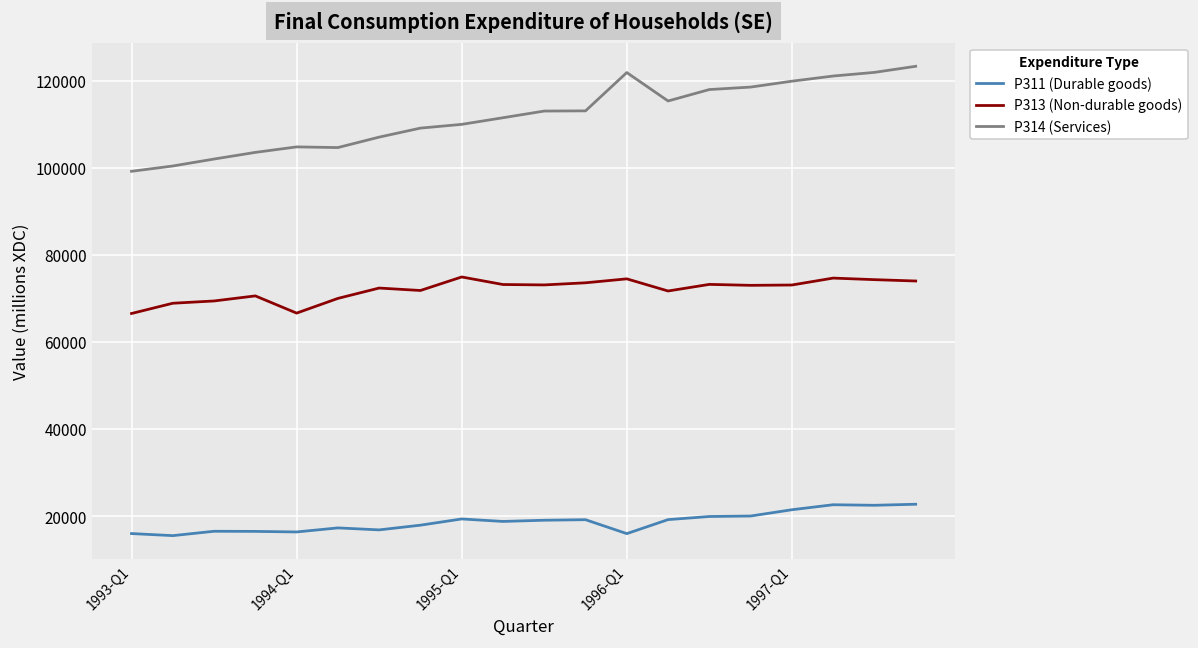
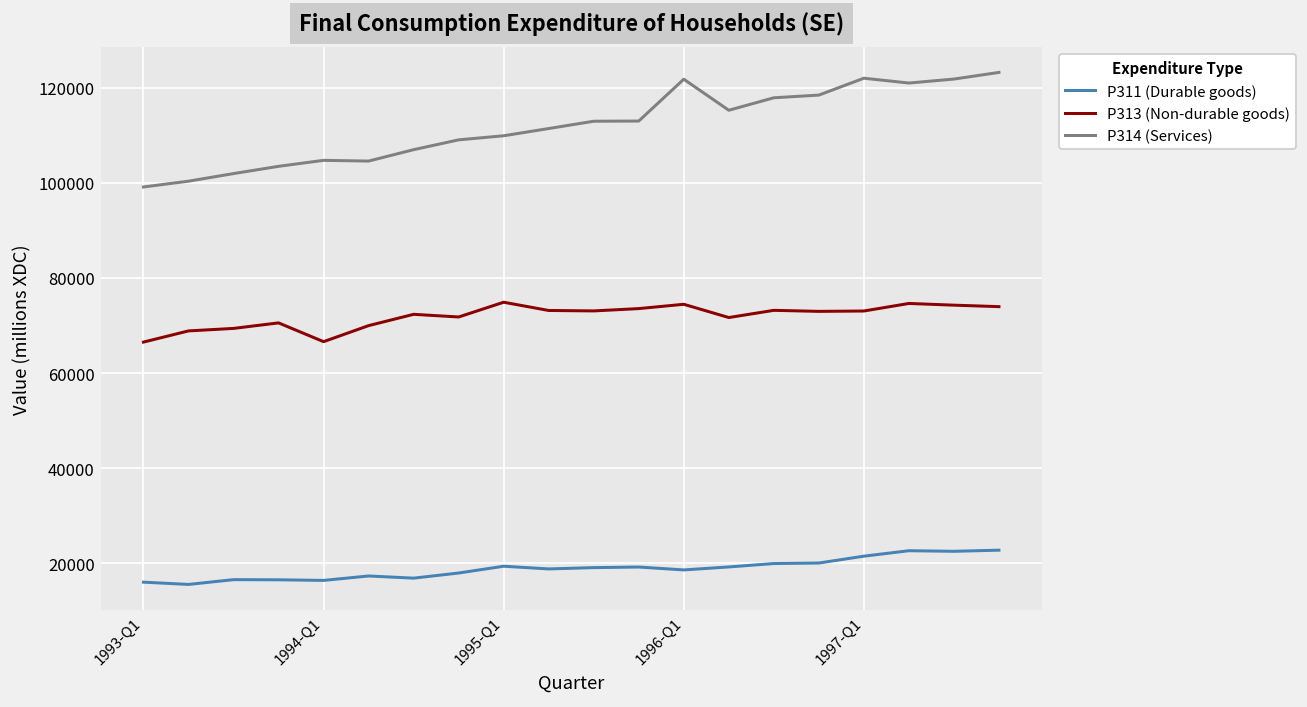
P311 (Durable goods), 1996-Q1: 16000 -> 19000
P314 (Services), 1997-Q1: 120000 -> 122000
